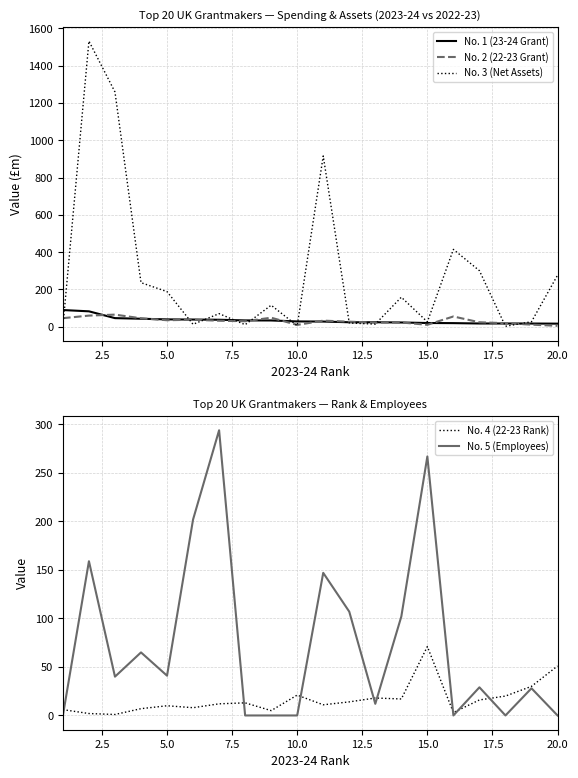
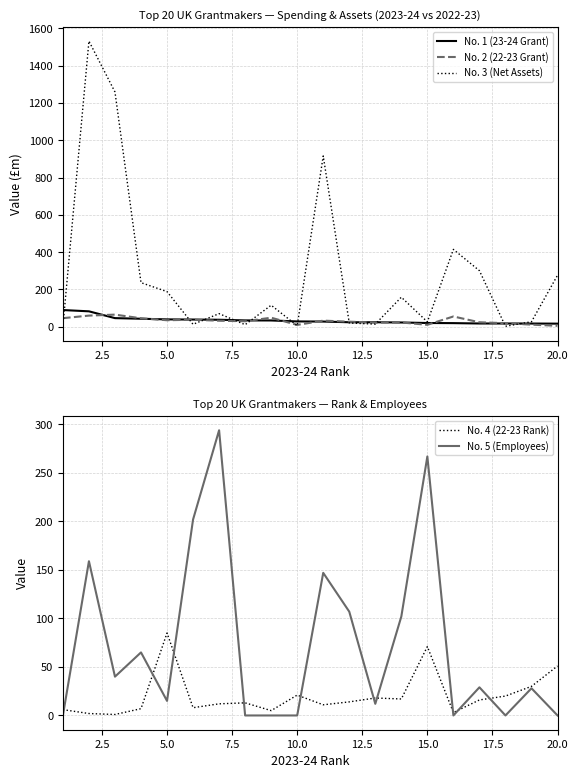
Top 20 UK Grantmakers — Rank & Employees, No. 4 (22-23 Rank), 5.0: 10 -> 90
Top 20 UK Grantmakers — Rank & Employees, No. 5 (Employees), 5.0: 40 -> 20
